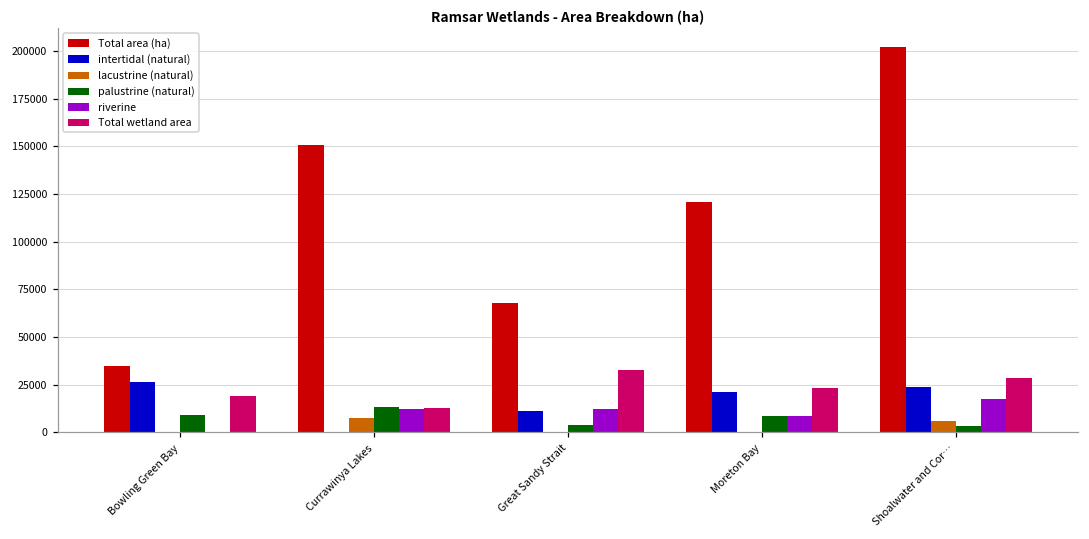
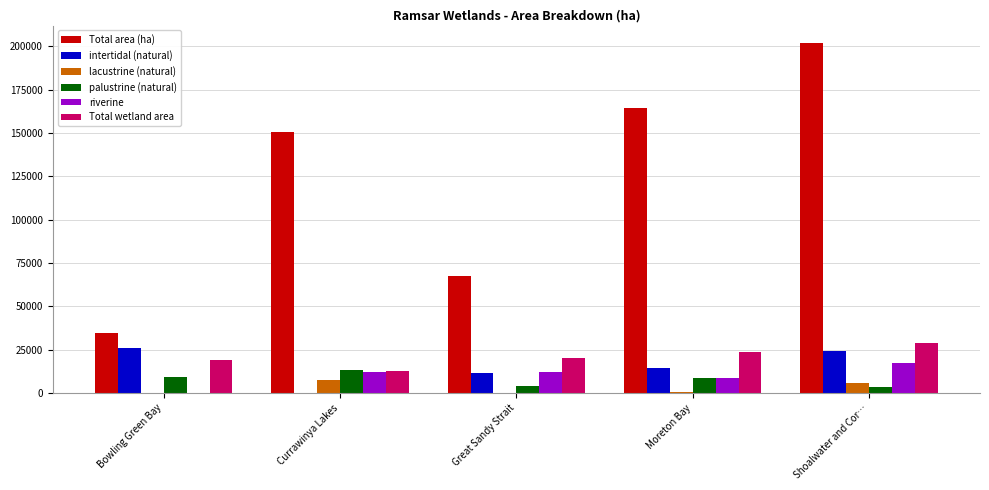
Total wetland area, Great Sandy Strait: 33000 -> 20000
Total area (ha), Moreton Bay: 121000 -> 164000
intertidal (natural), Moreton Bay: 21000 -> 15000
